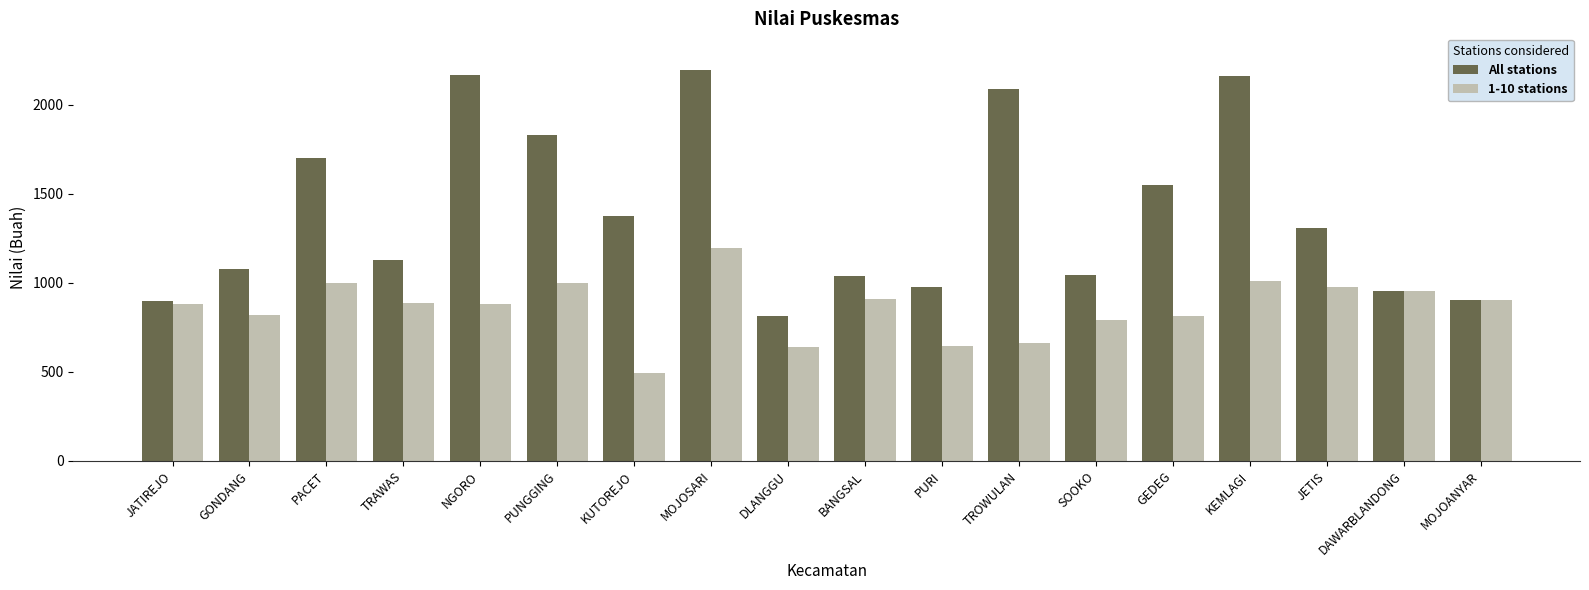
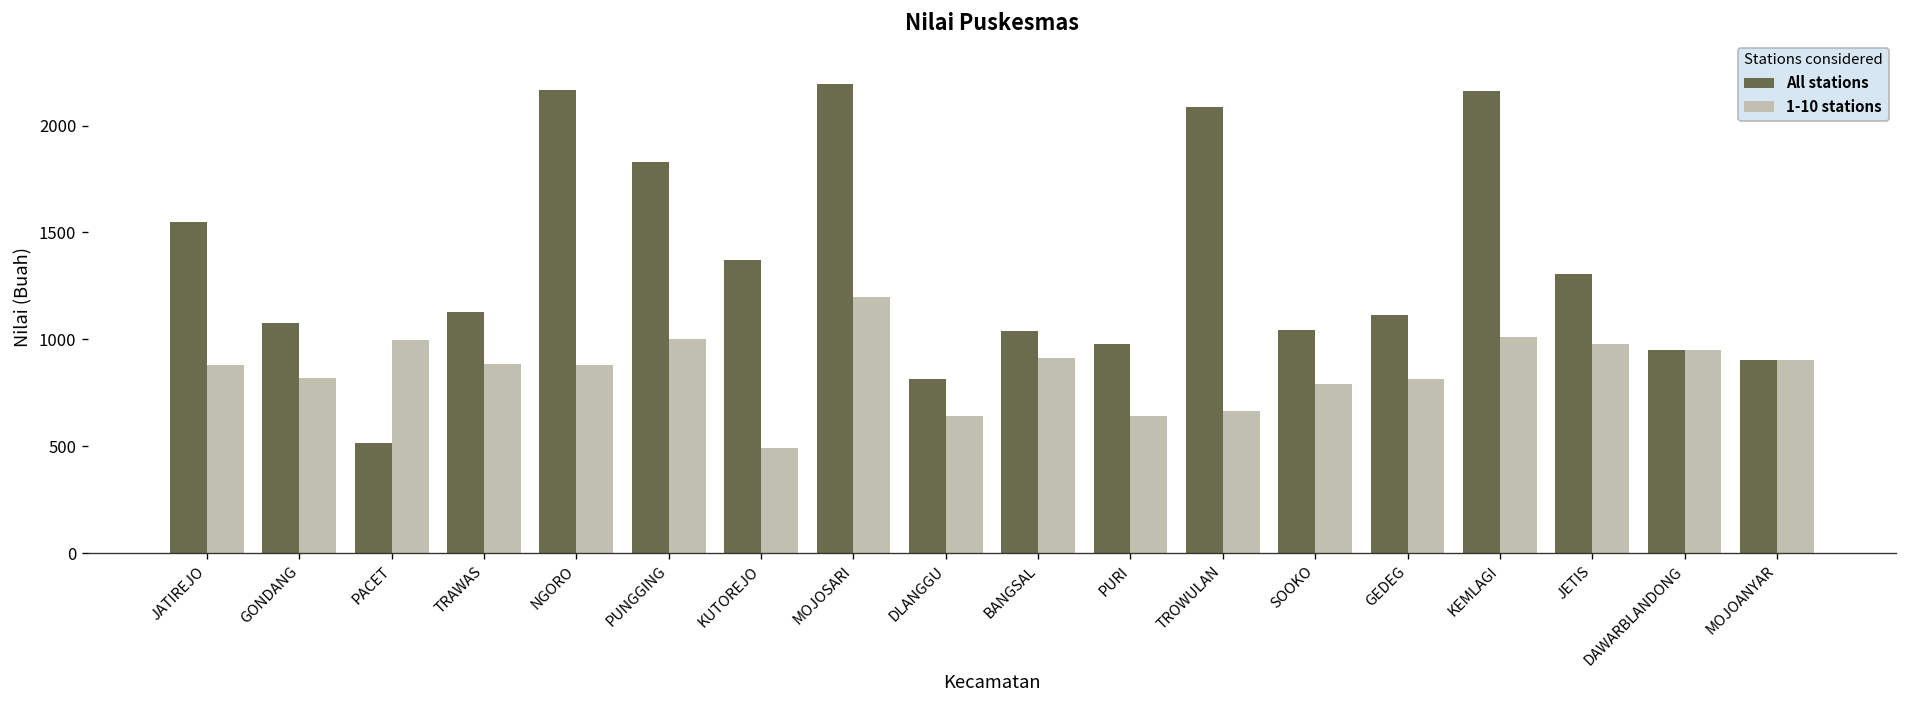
All stations, JATIREJO: 900 -> 1550
All stations, PACET: 1700 -> 520
All stations, GEDEG: 1550 -> 1110
